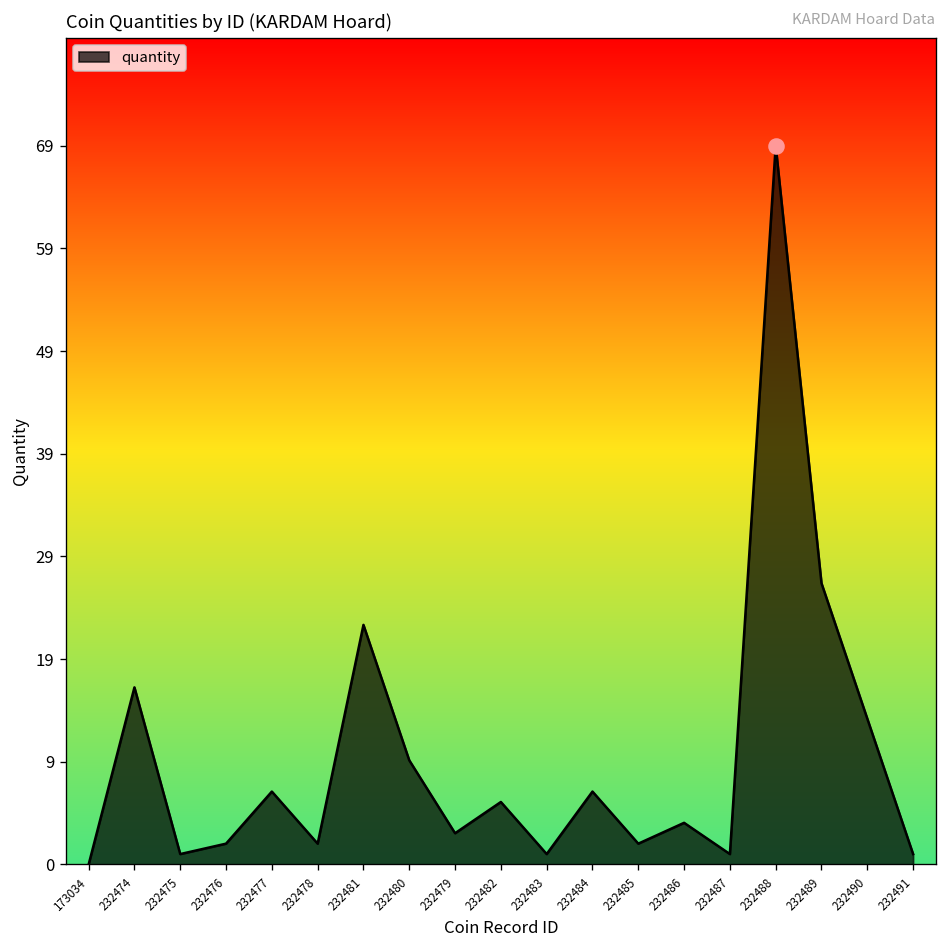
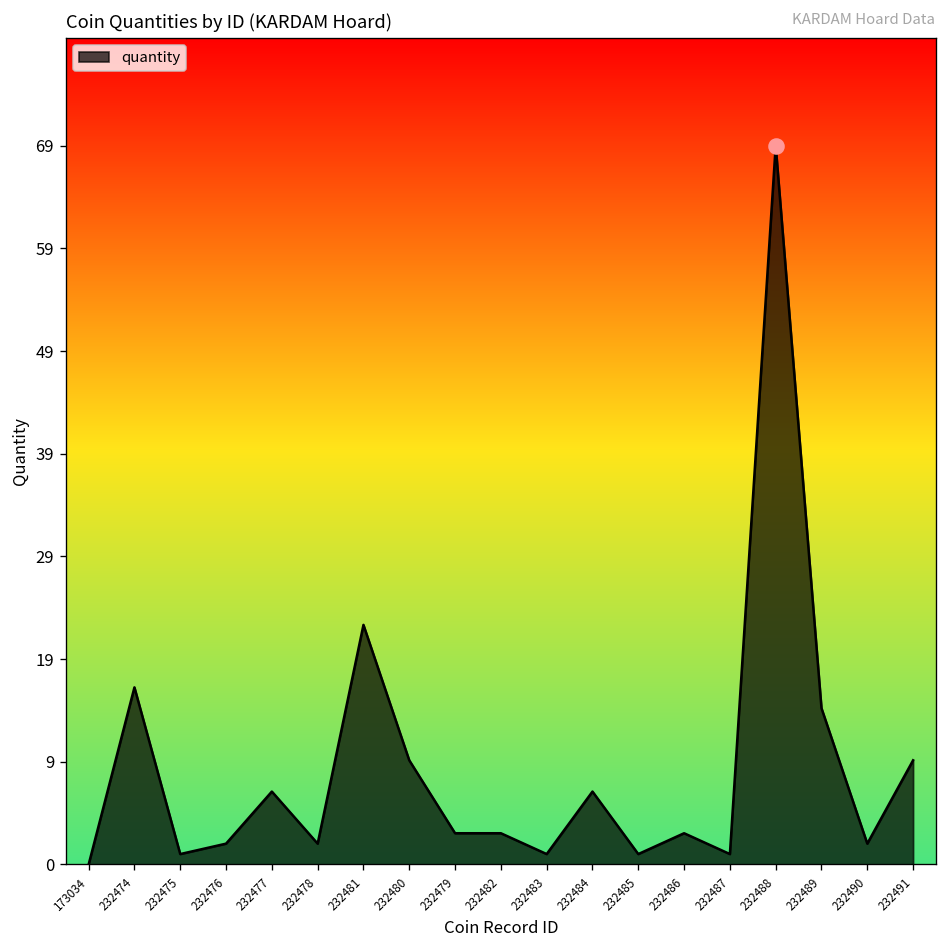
quantity, 232482: 6 -> 3
quantity, 232485: 2 -> 1
quantity, 232486: 4 -> 3
quantity, 232489: 27 -> 15
quantity, 232490: 14 -> 2
quantity, 232491: 1 -> 10
